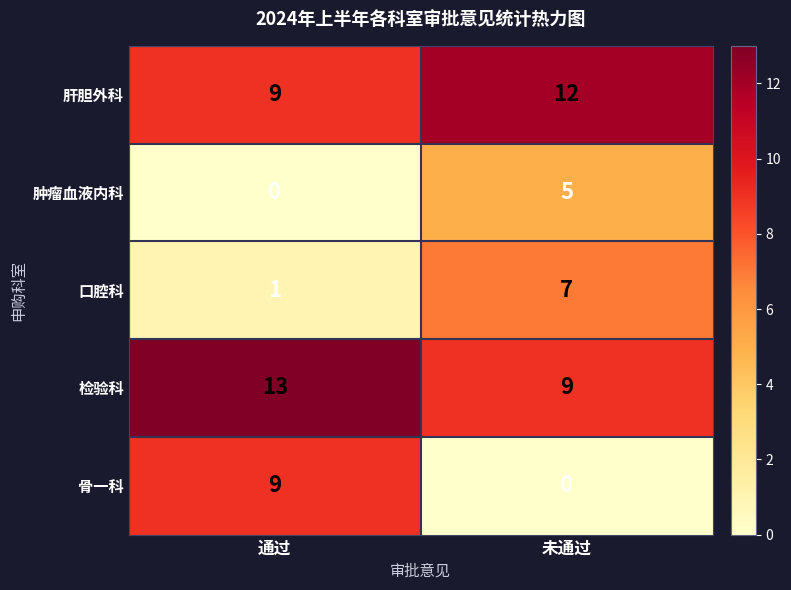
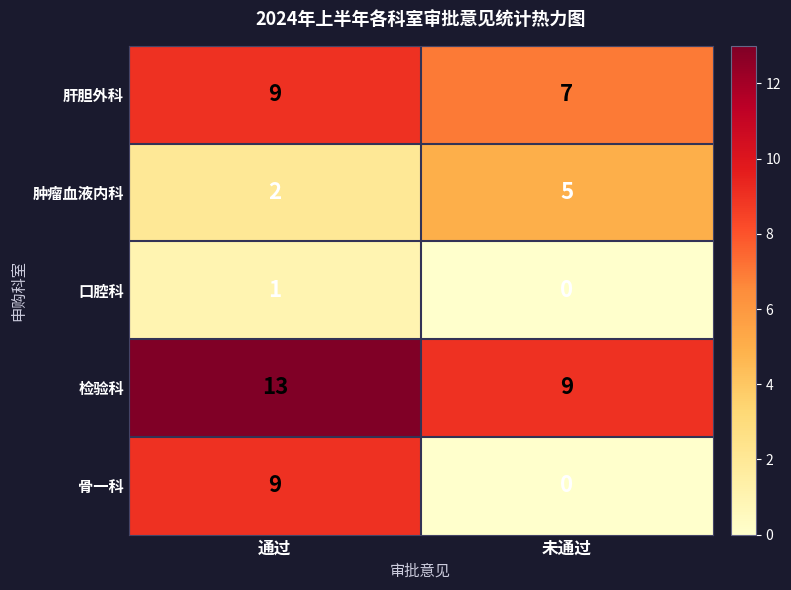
肝胆外科, 未通过: 12 -> 7
肿瘤血液内科, 通过: 0 -> 2
口腔科, 未通过: 7 -> 0
